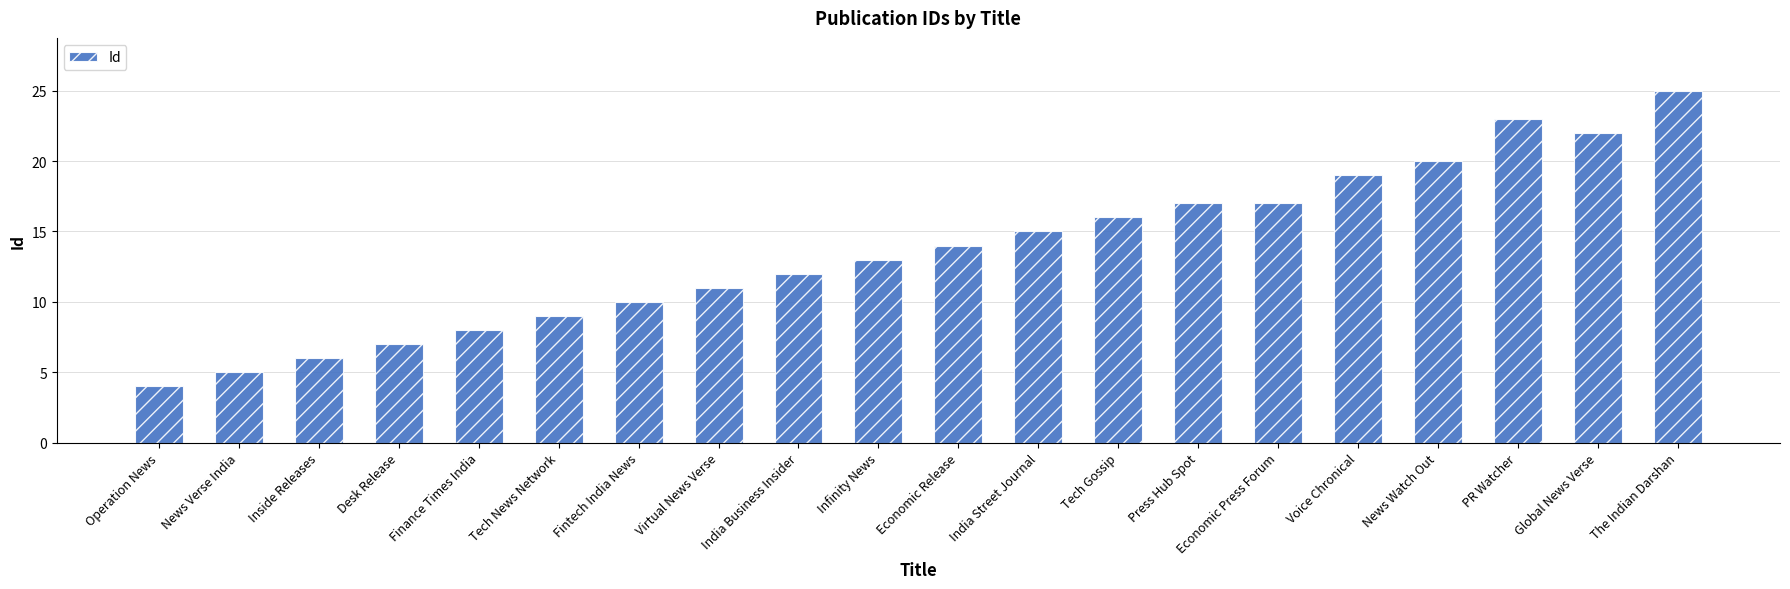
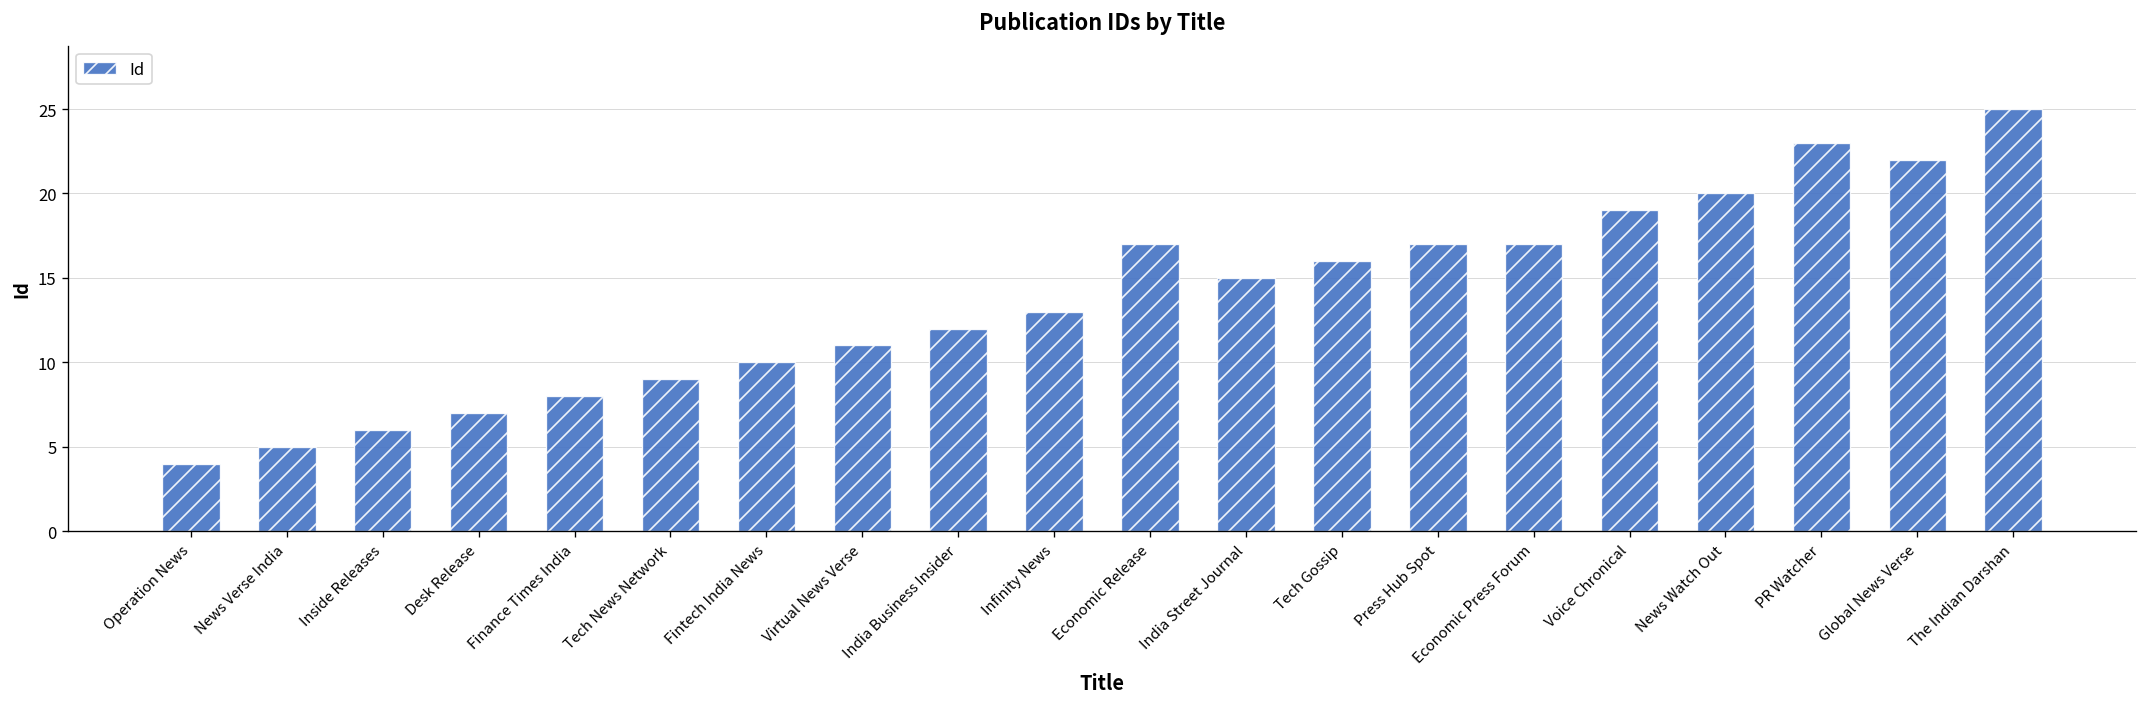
Economic Release: 14 -> 17
